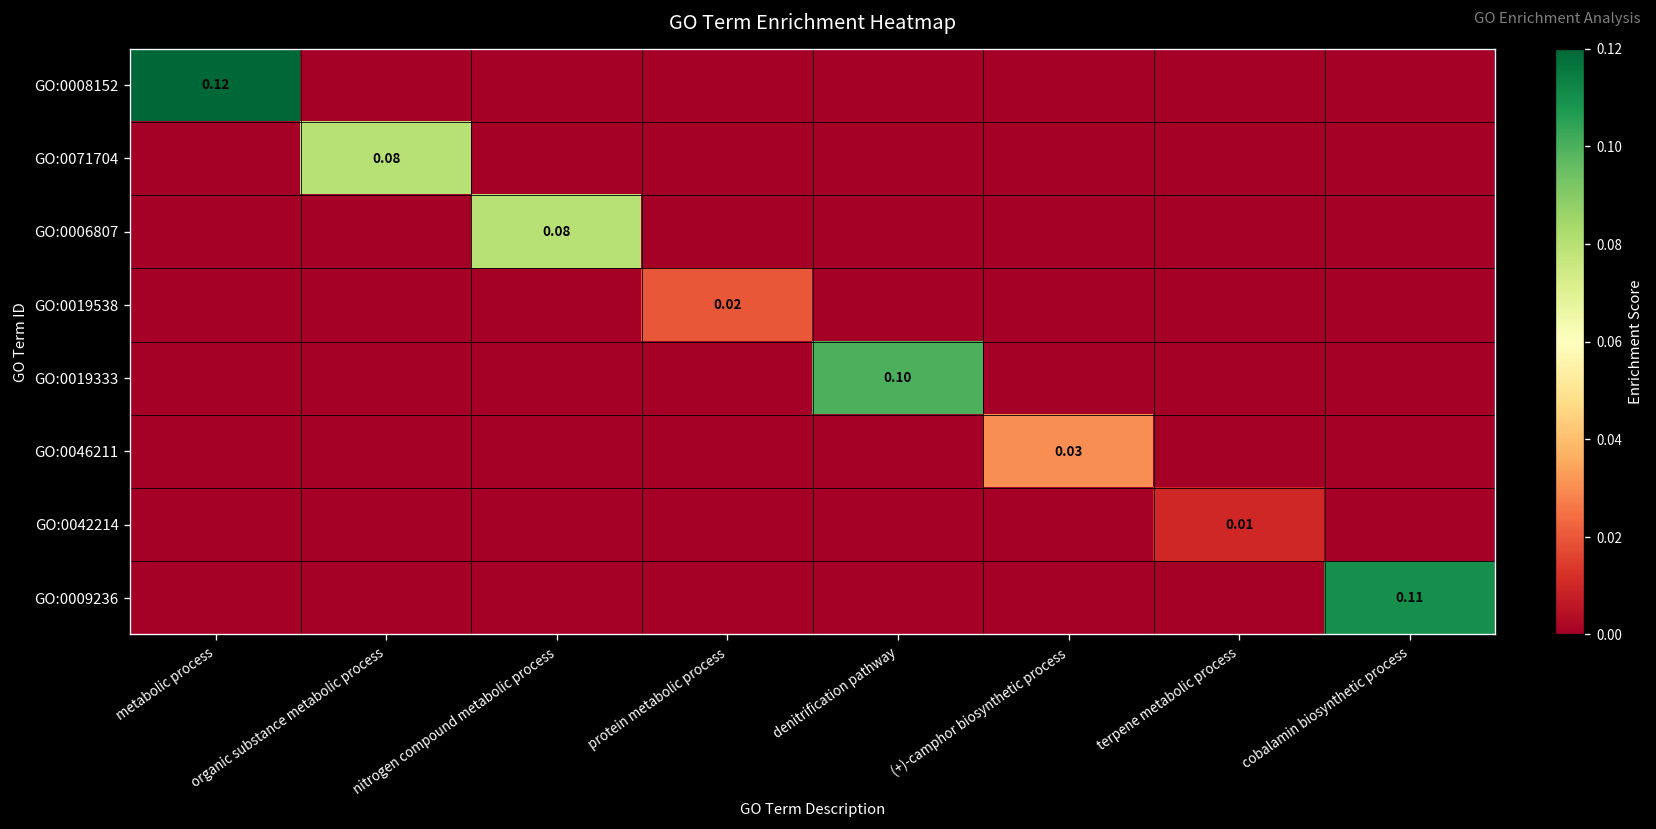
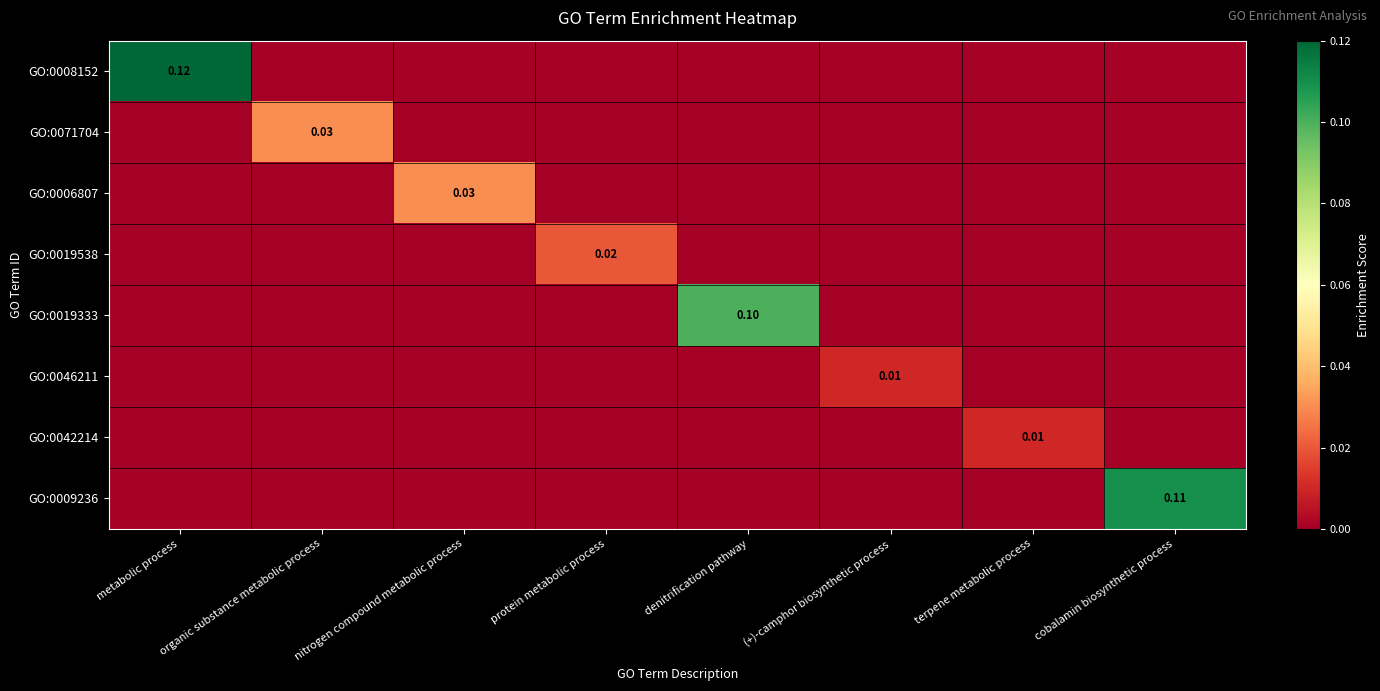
GO:0071704, organic substance metabolic process: 0.08 -> 0.03
GO:0006807, nitrogen compound metabolic process: 0.08 -> 0.03
GO:0046211, (+)-camphor biosynthetic process: 0.03 -> 0.01
